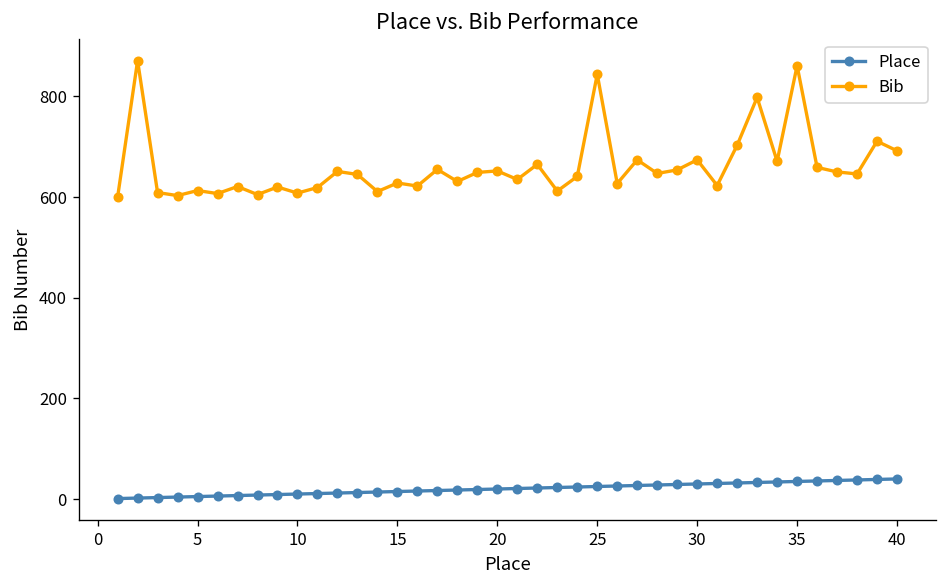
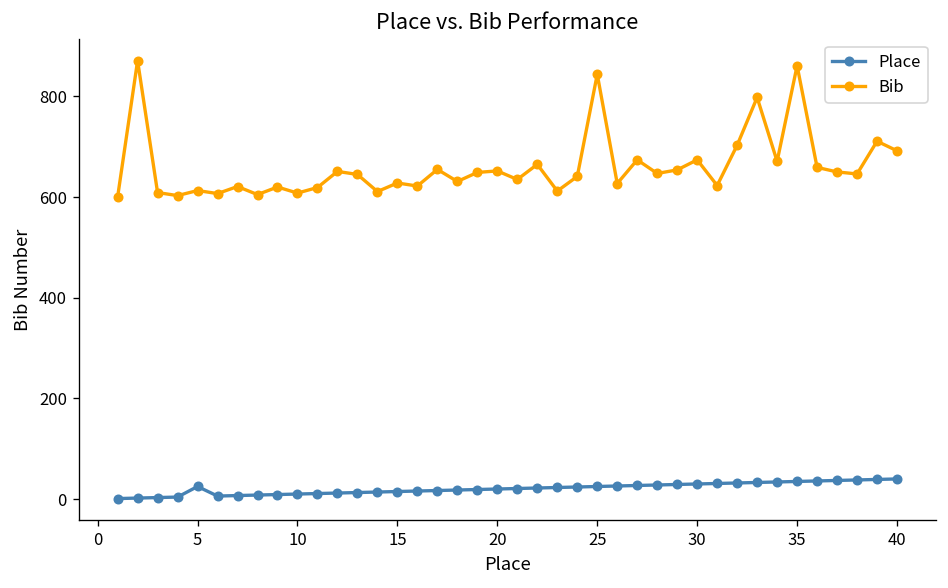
Place, 5: 10 -> 30
